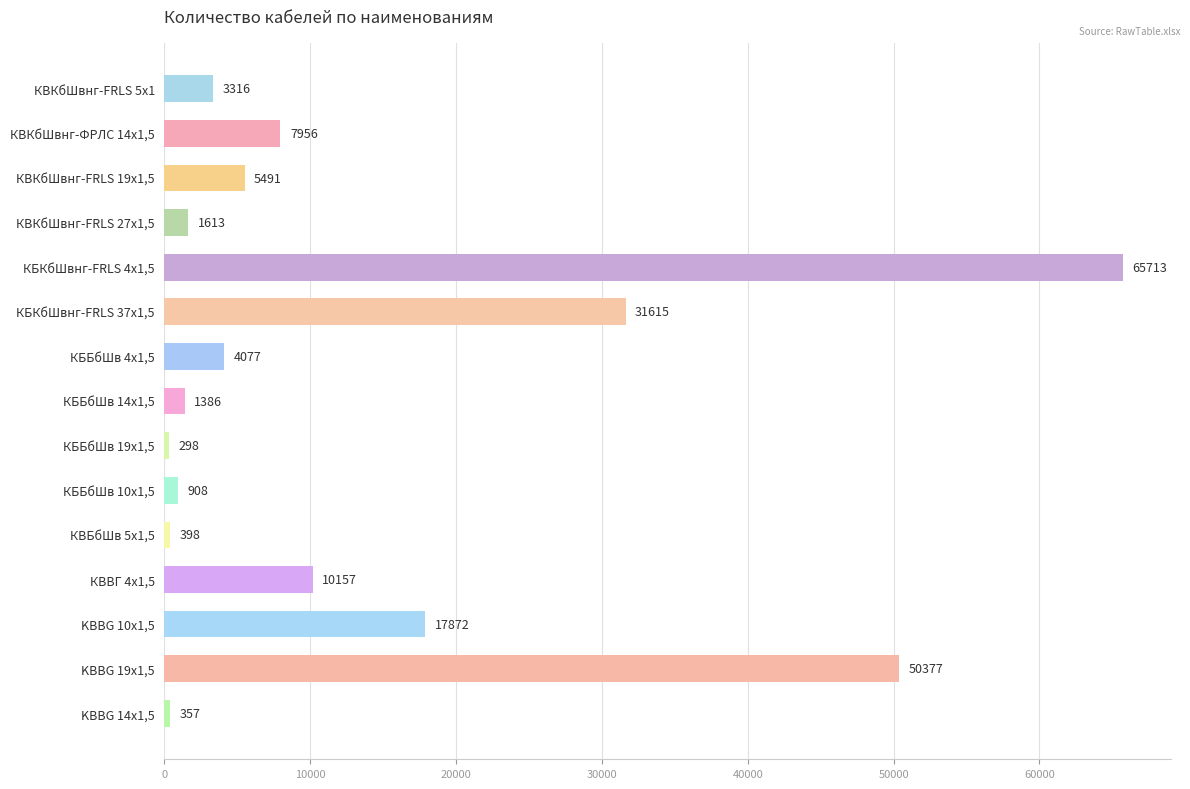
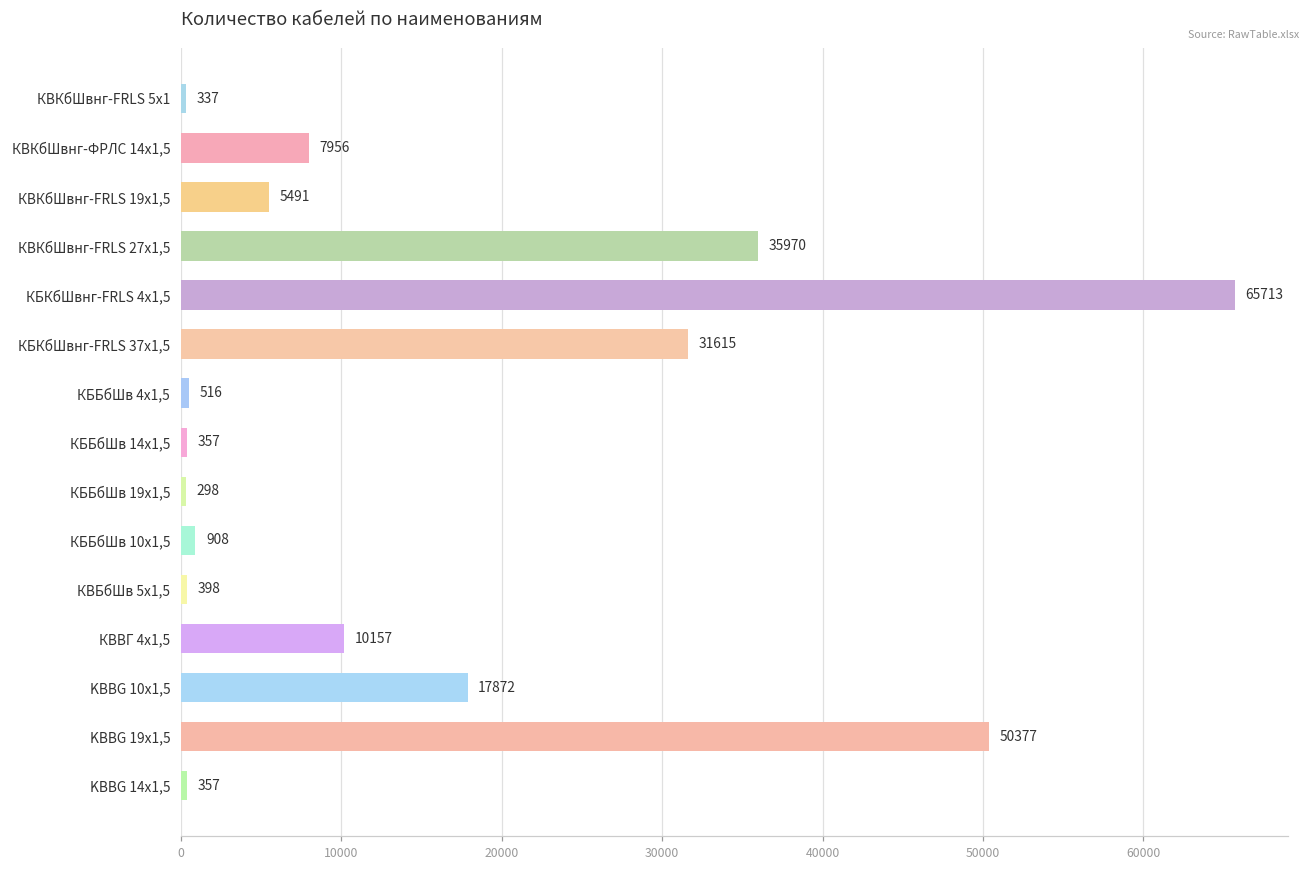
КВКбШвнг-FRLS 5x1: 3316 -> 337
КВКбШвнг-FRLS 27x1,5: 1613 -> 35970
КББбШв 4х1,5: 4077 -> 516
КББбШв 14x1,5: 1386 -> 357
